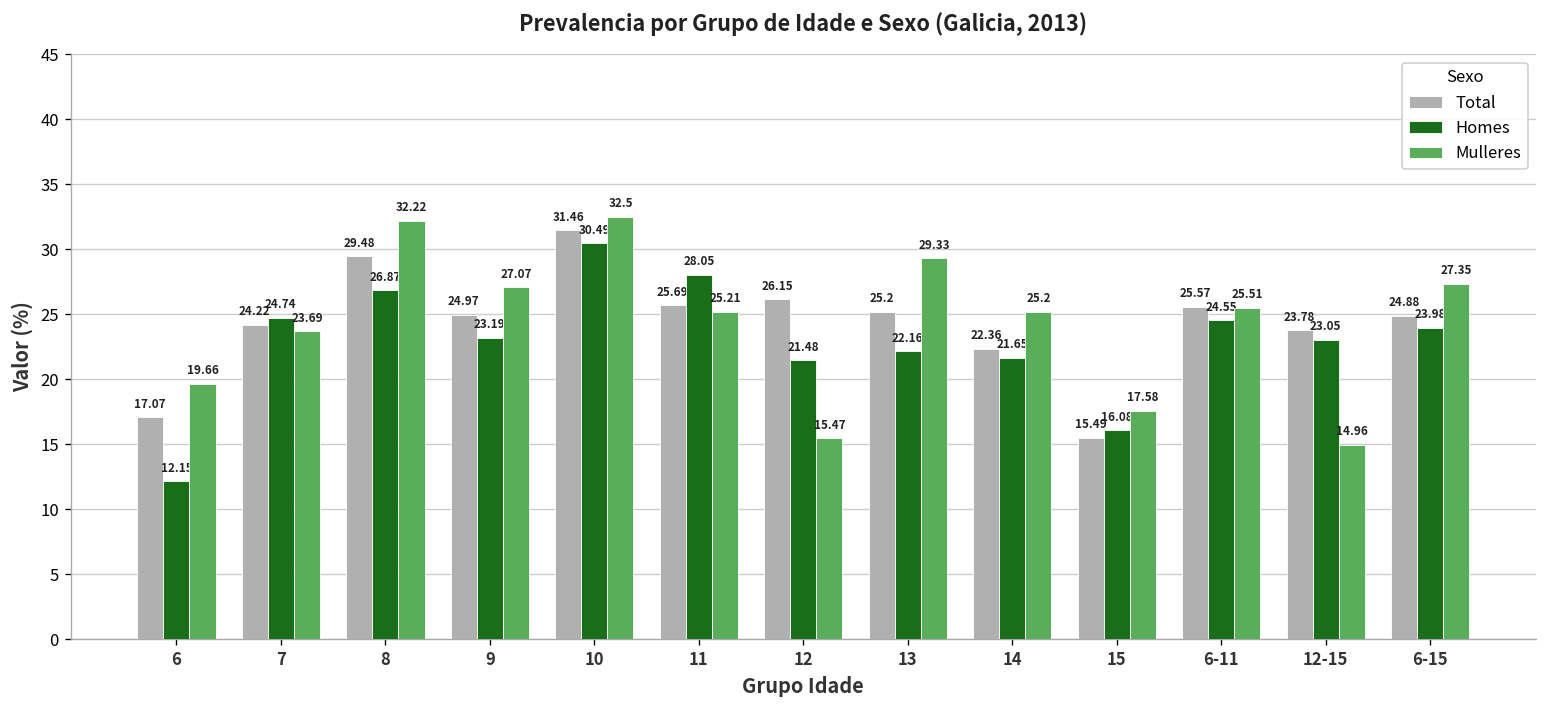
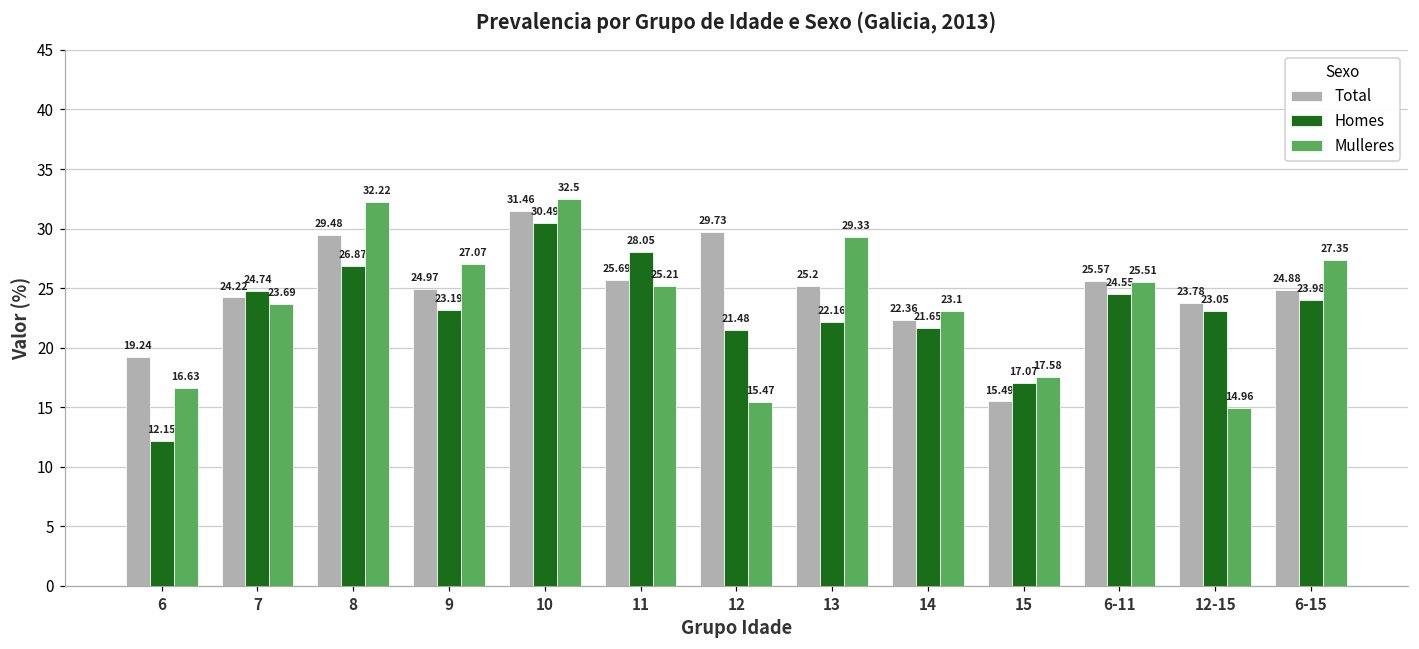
Total, 6: 17.07 -> 19.24
Mulleres, 6: 19.66 -> 16.63
Total, 12: 26.15 -> 29.73
Mulleres, 14: 25.2 -> 23.1
Homes, 15: 16.08 -> 17.07
